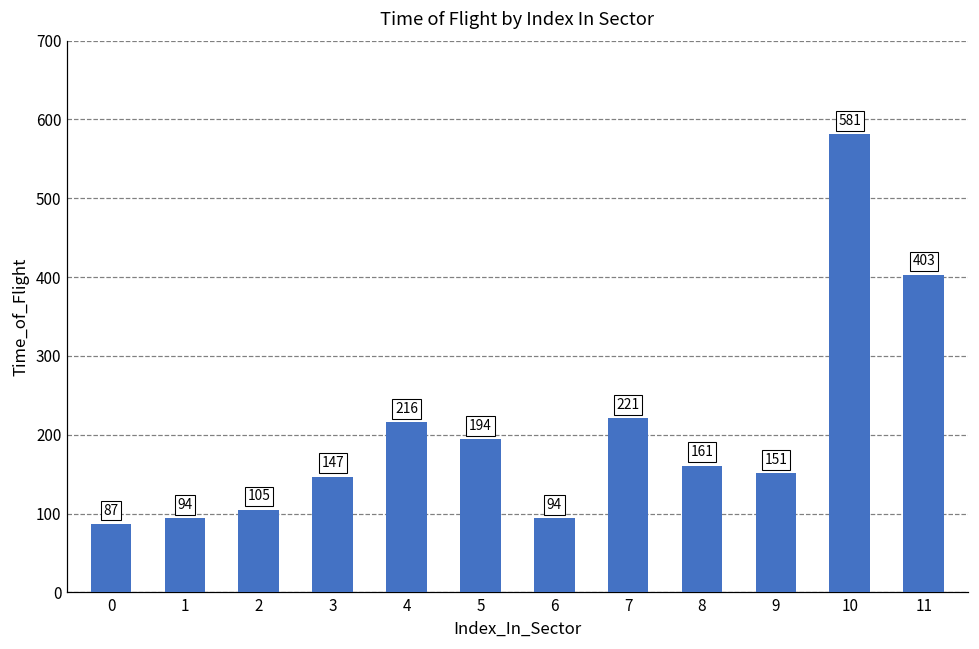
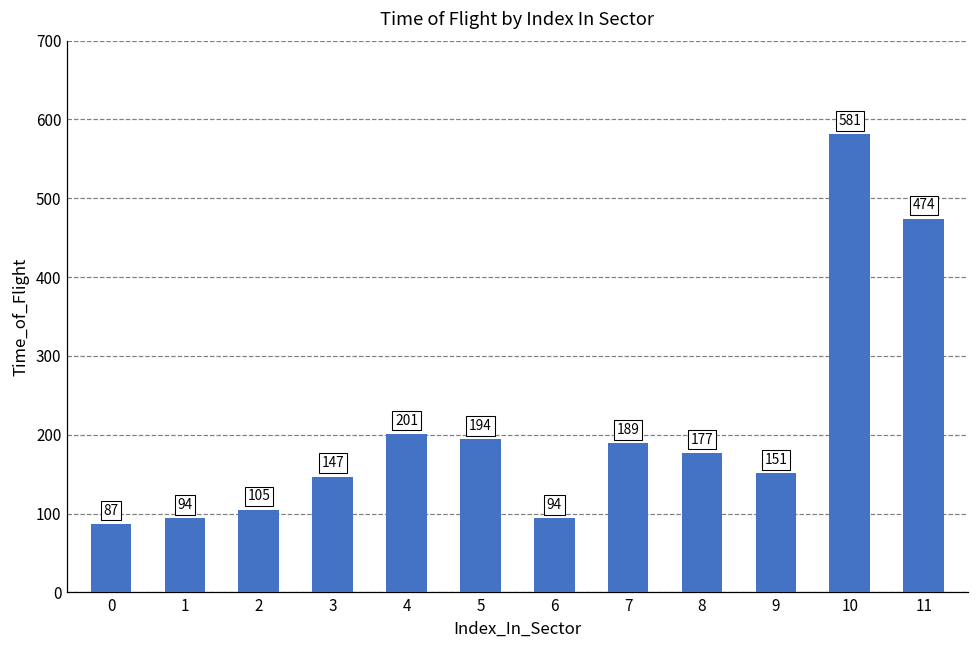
4: 216 -> 201
7: 221 -> 189
8: 161 -> 177
11: 403 -> 474
